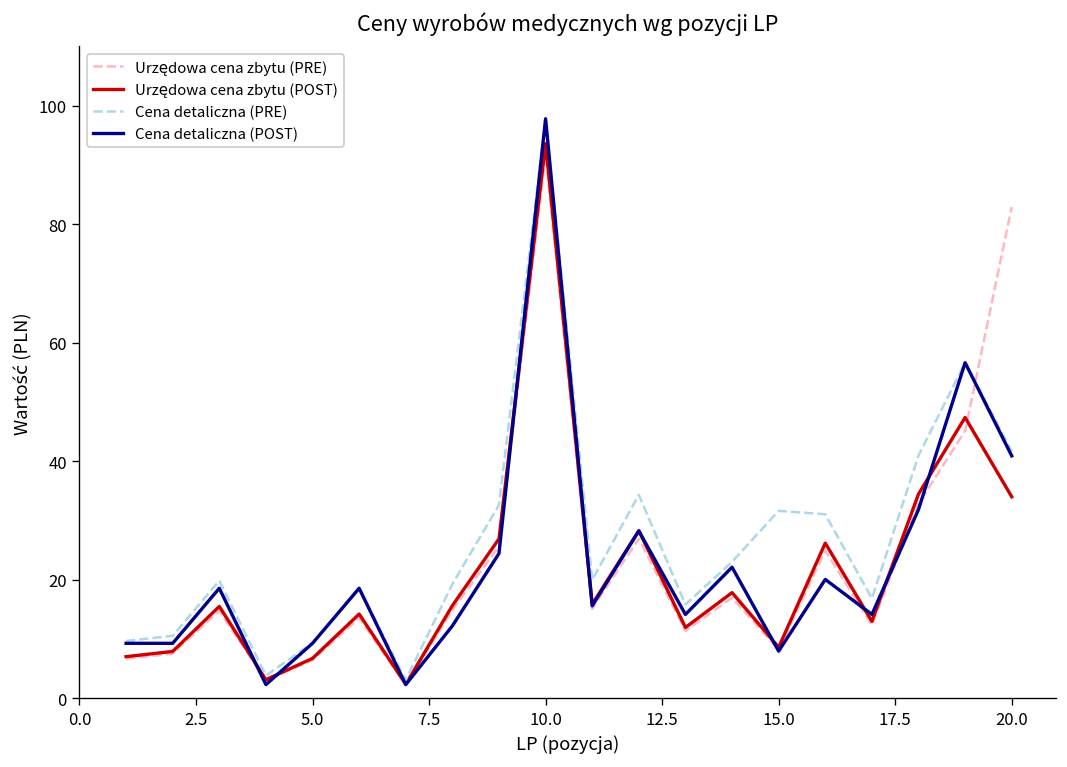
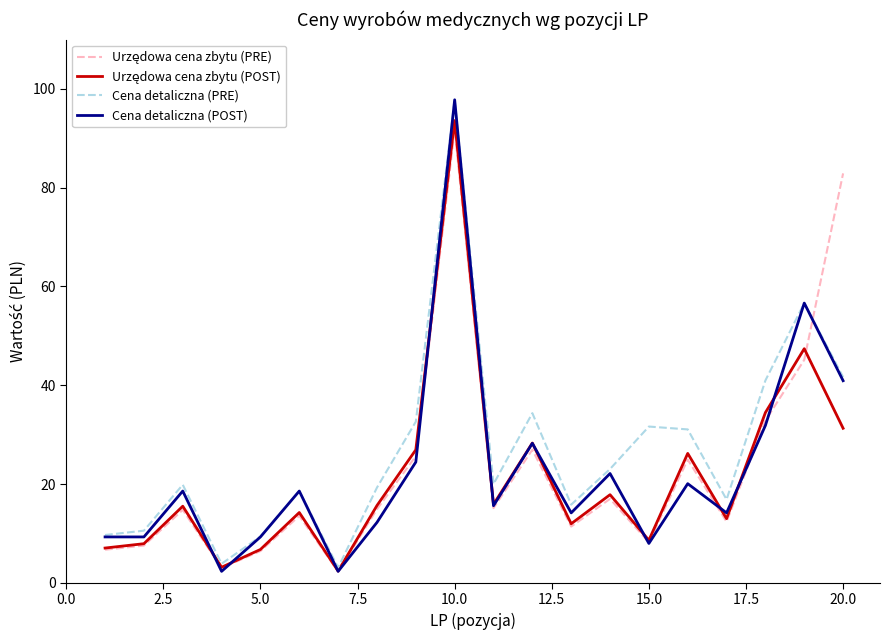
Urzędowa cena zbytu (POST), 20.0: 34 -> 31
